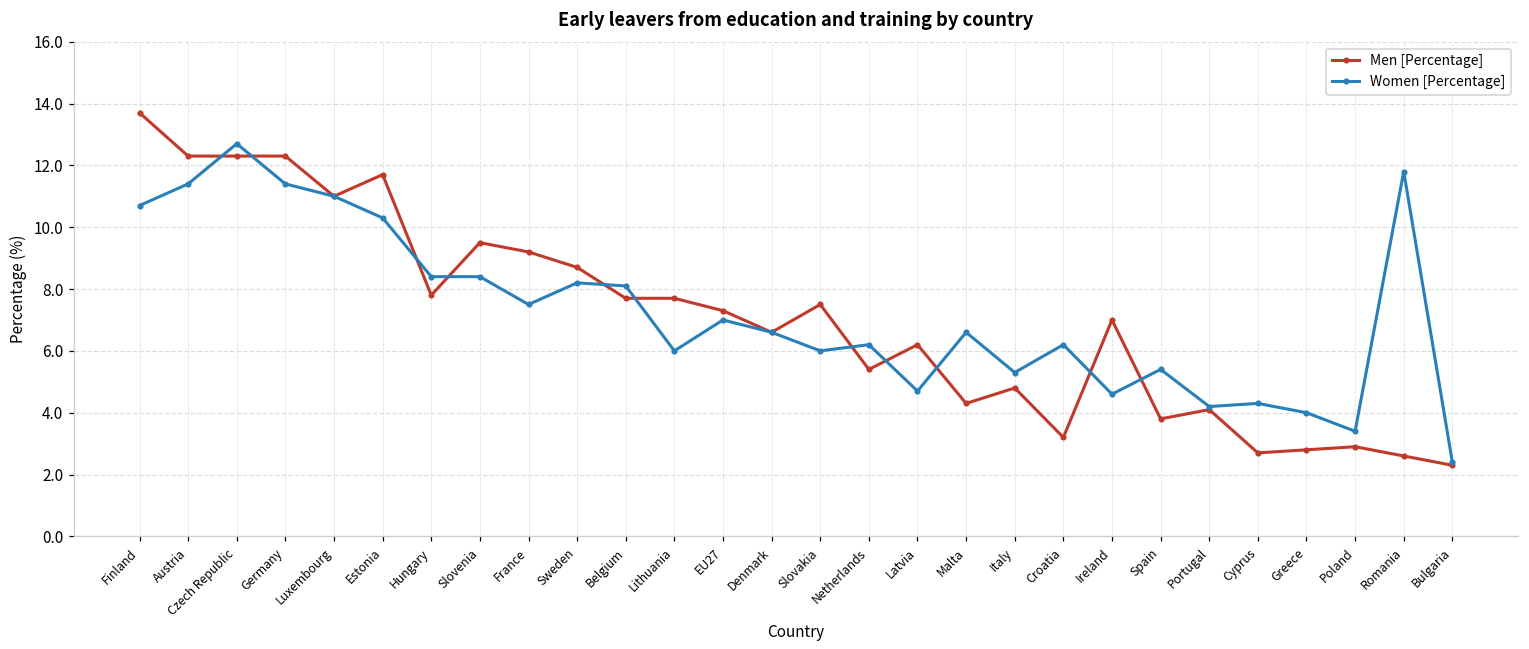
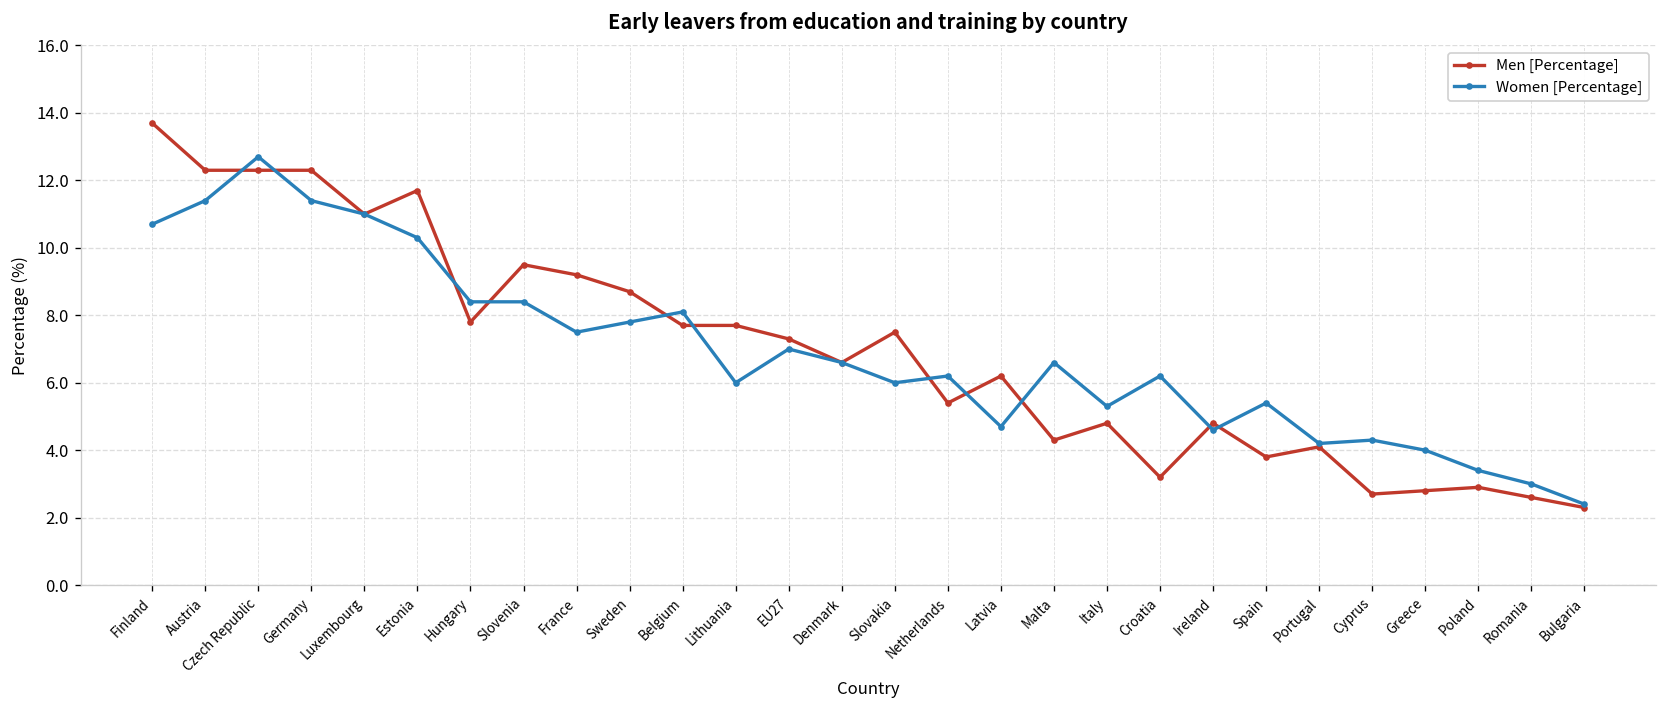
Women [Percentage], Sweden: 8.2 -> 7.8
Men [Percentage], Ireland: 7.0 -> 4.8
Women [Percentage], Romania: 11.8 -> 3.0
